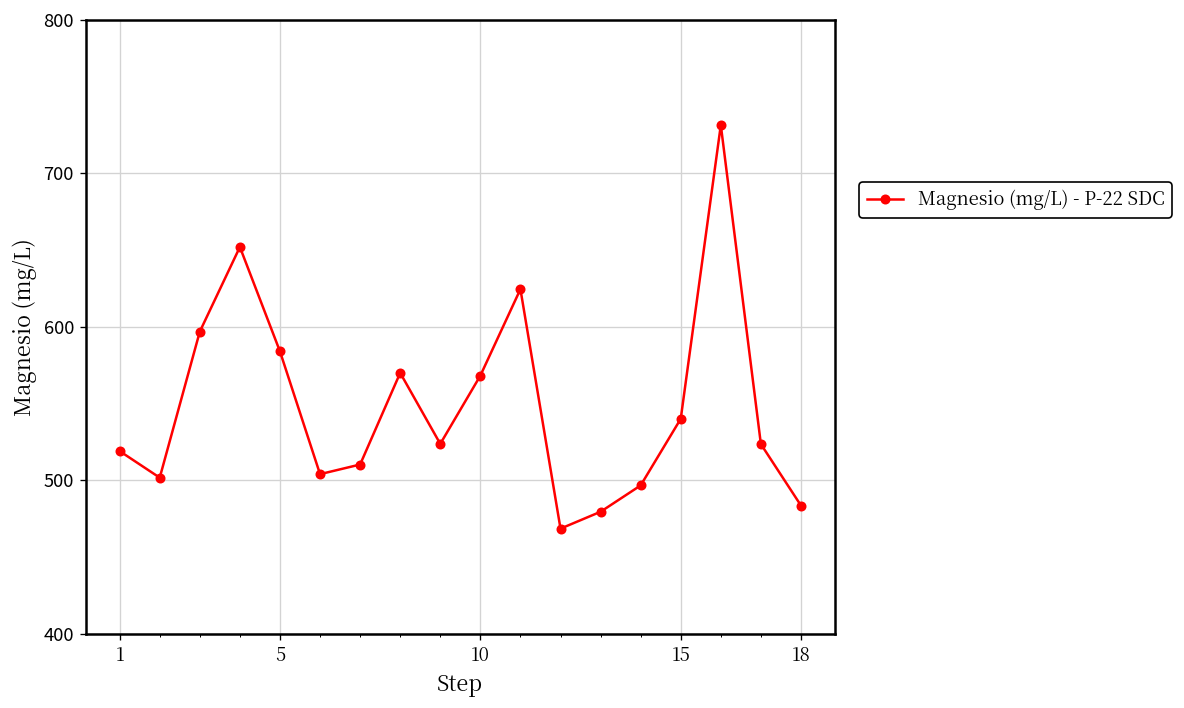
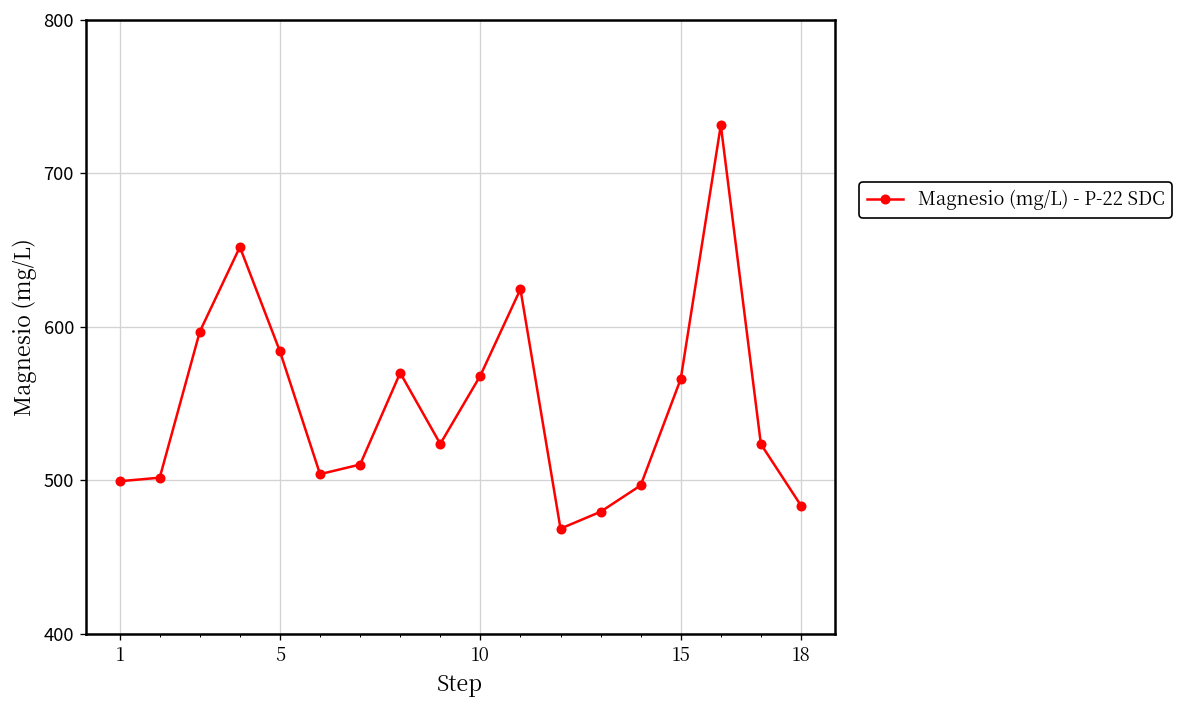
1: 519 -> 499
15: 540 -> 566
